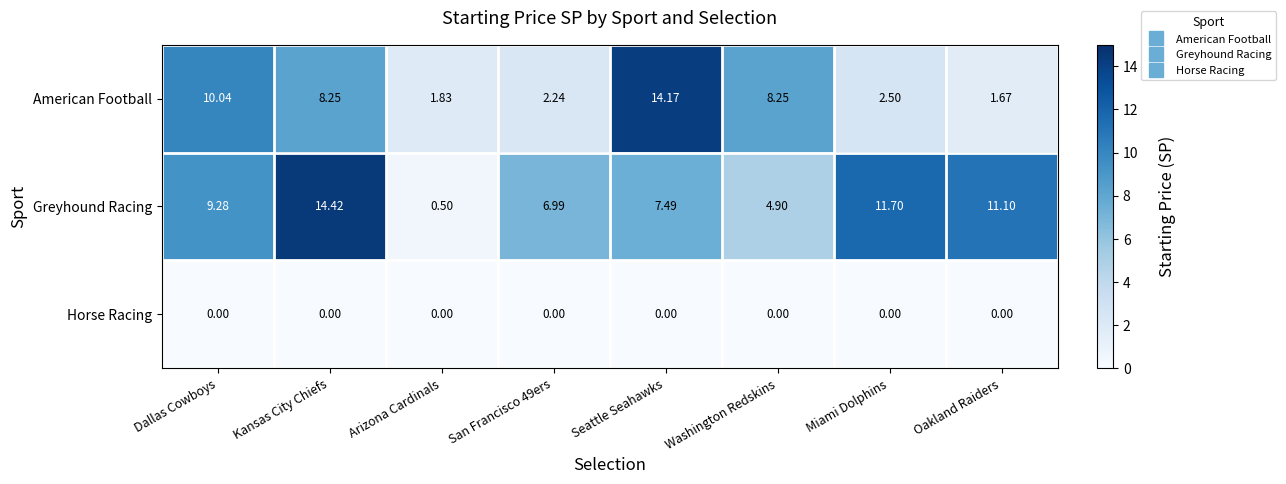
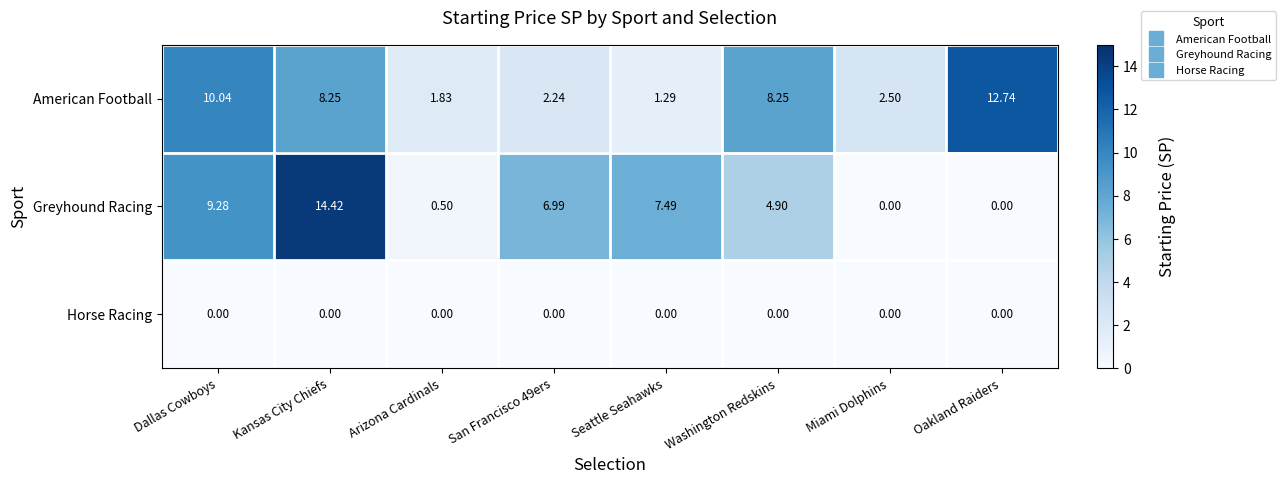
American Football, Seattle Seahawks: 14.17 -> 1.29
American Football, Oakland Raiders: 1.67 -> 12.74
Greyhound Racing, Miami Dolphins: 11.70 -> 0.00
Greyhound Racing, Oakland Raiders: 11.10 -> 0.00
